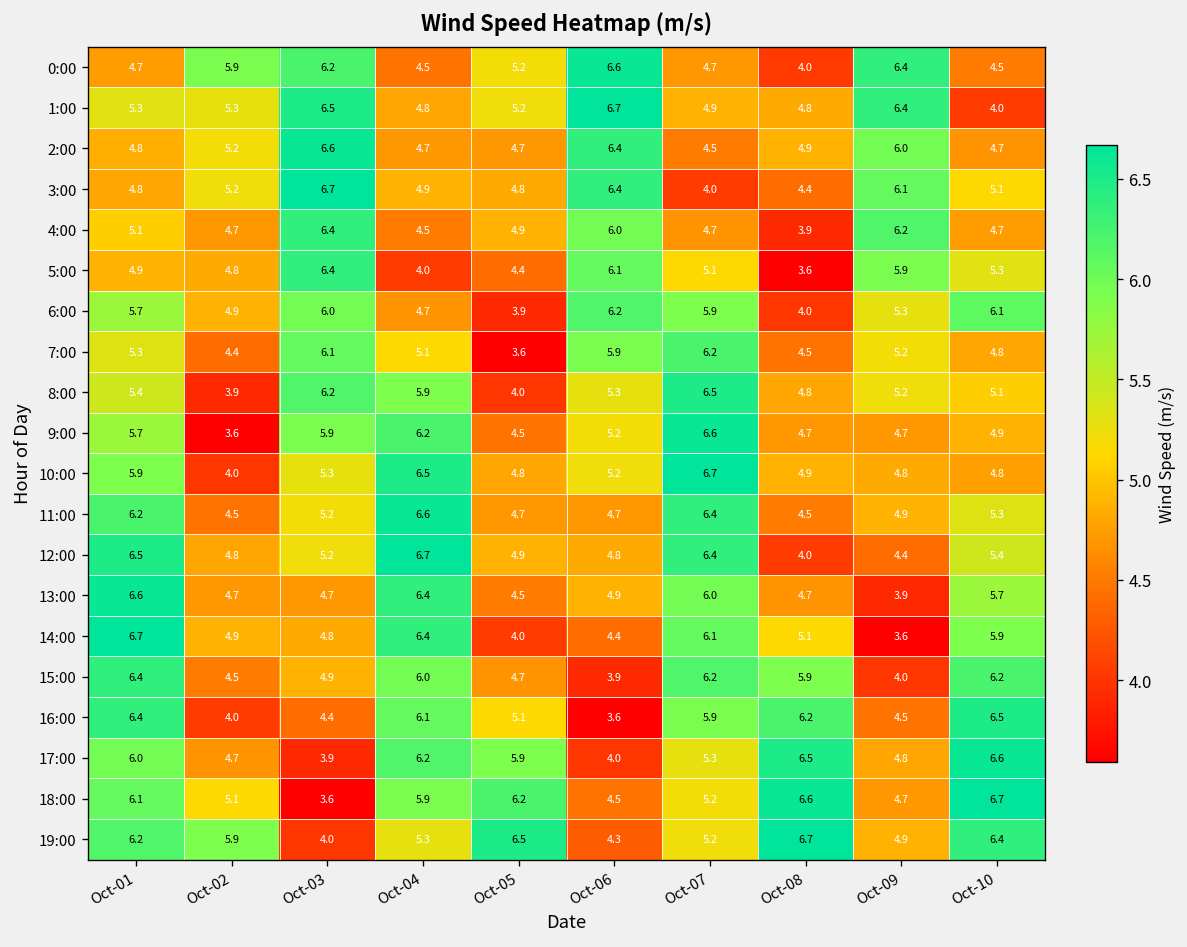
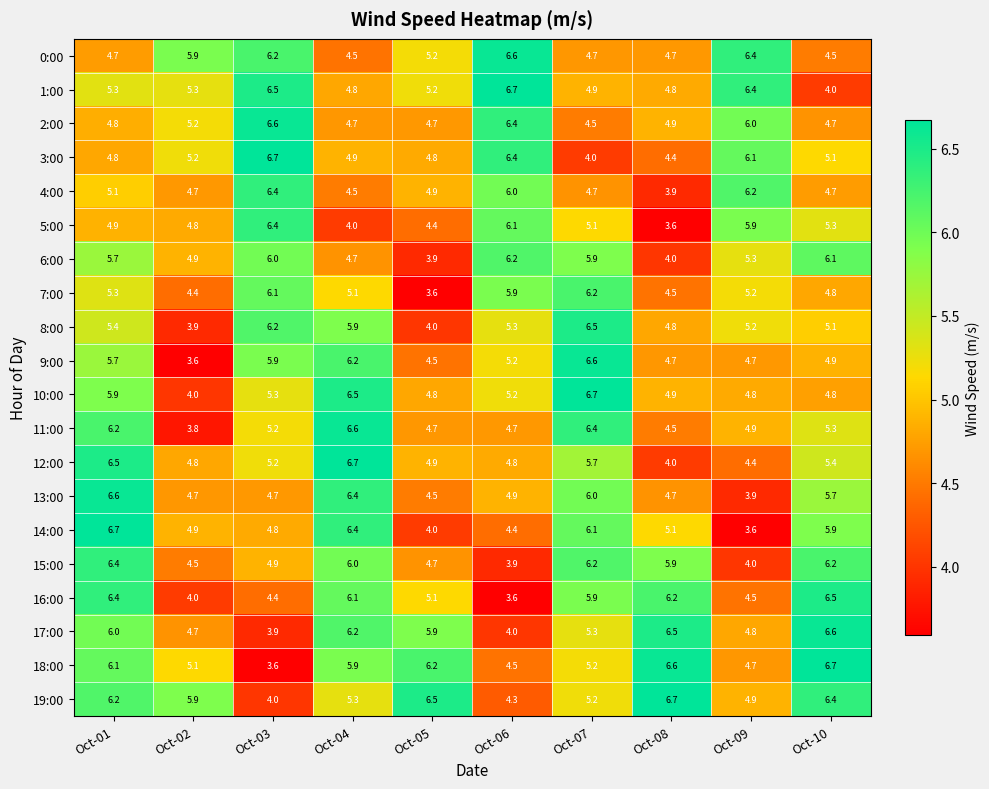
0:00, Oct-08: 4.0 -> 4.7
11:00, Oct-02: 4.5 -> 3.8
12:00, Oct-07: 6.4 -> 5.7
